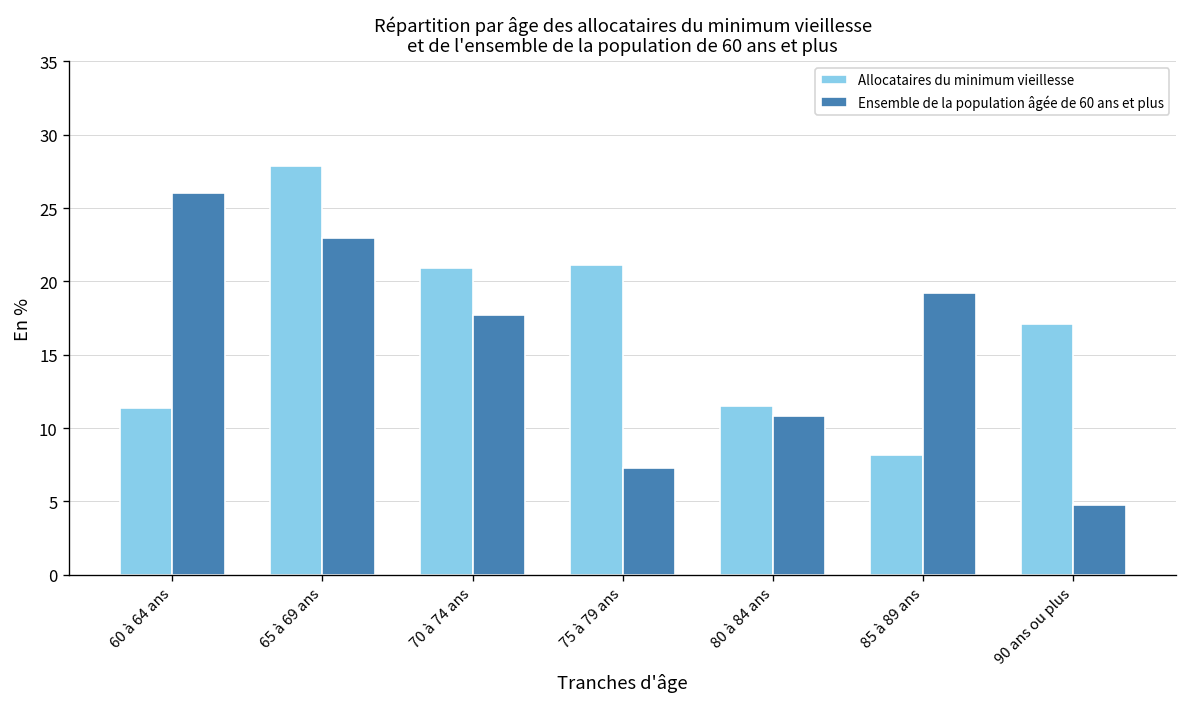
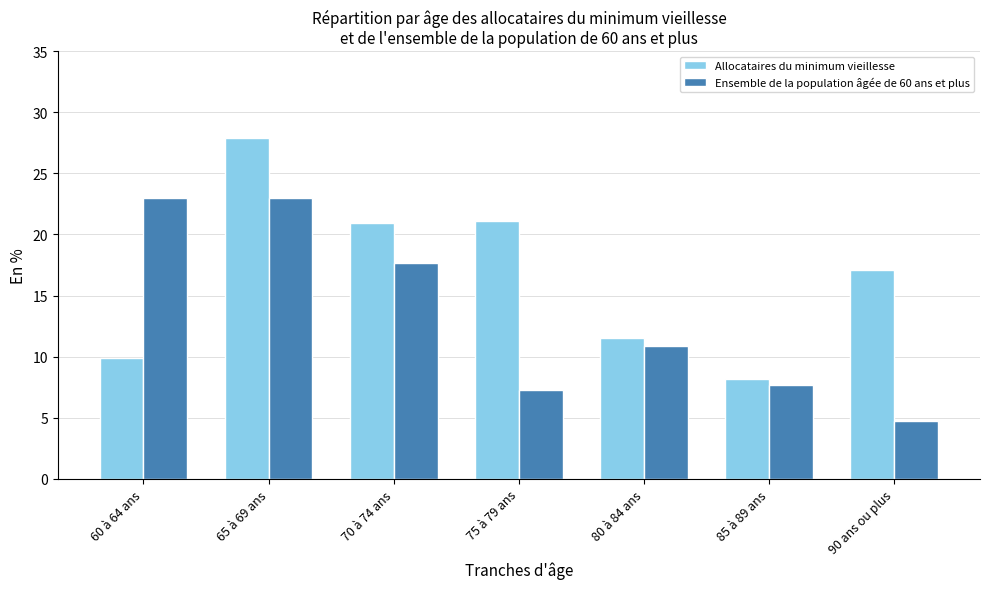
Allocataires du minimum vieillesse, 60 à 64 ans: 11.4 -> 9.9
Ensemble de la population âgée de 60 ans et plus, 60 à 64 ans: 26 -> 23
Ensemble de la population âgée de 60 ans et plus, 85 à 89 ans: 19.2 -> 7.7
